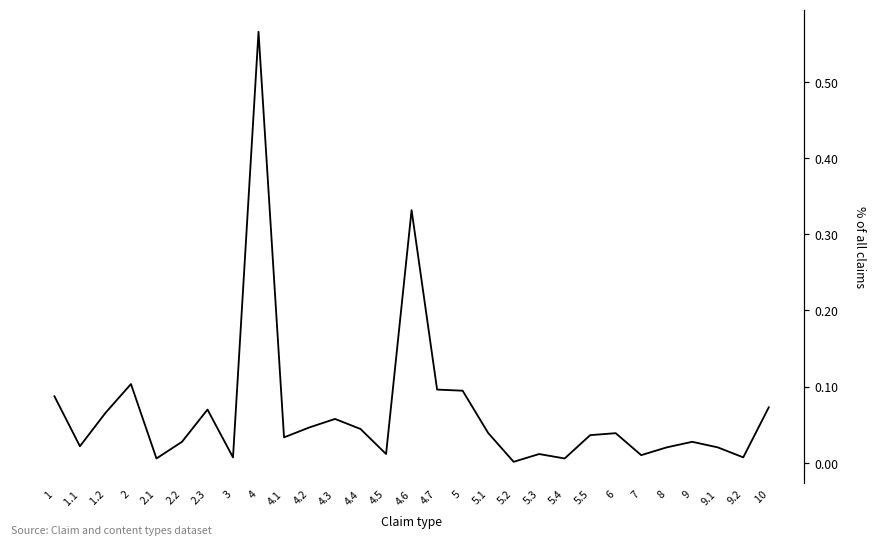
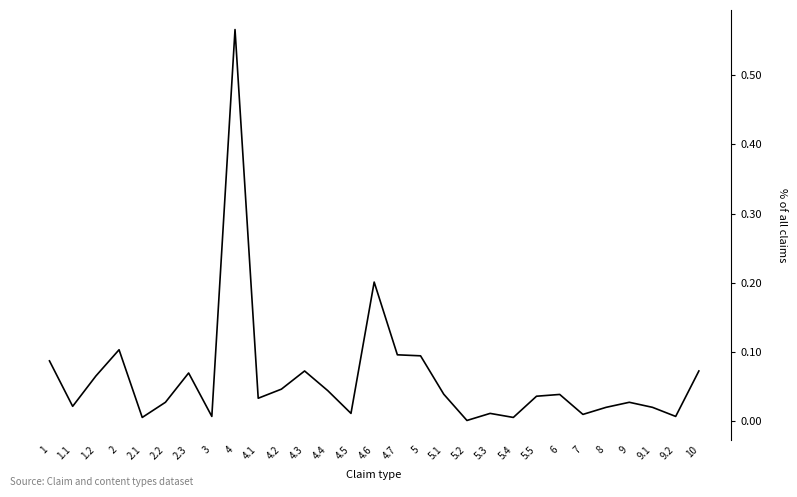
4.3: 0.06 -> 0.07
4.6: 0.33 -> 0.20
